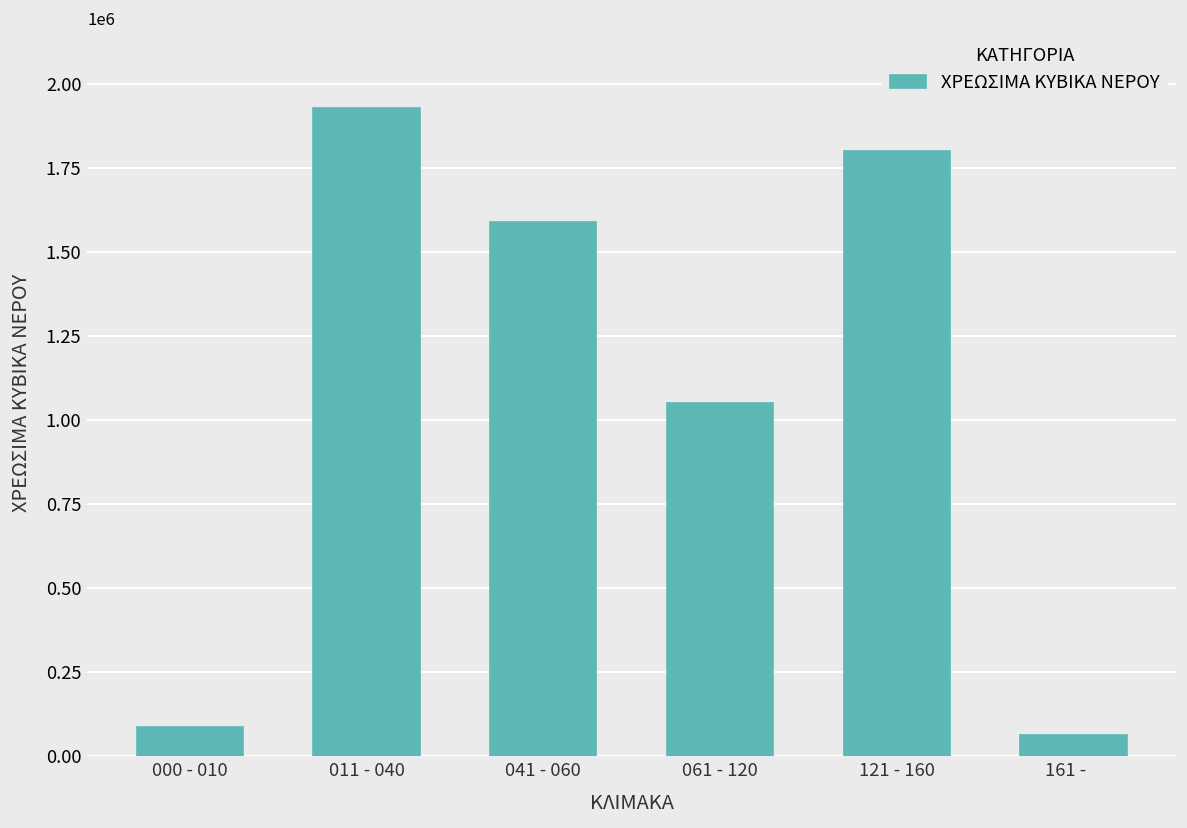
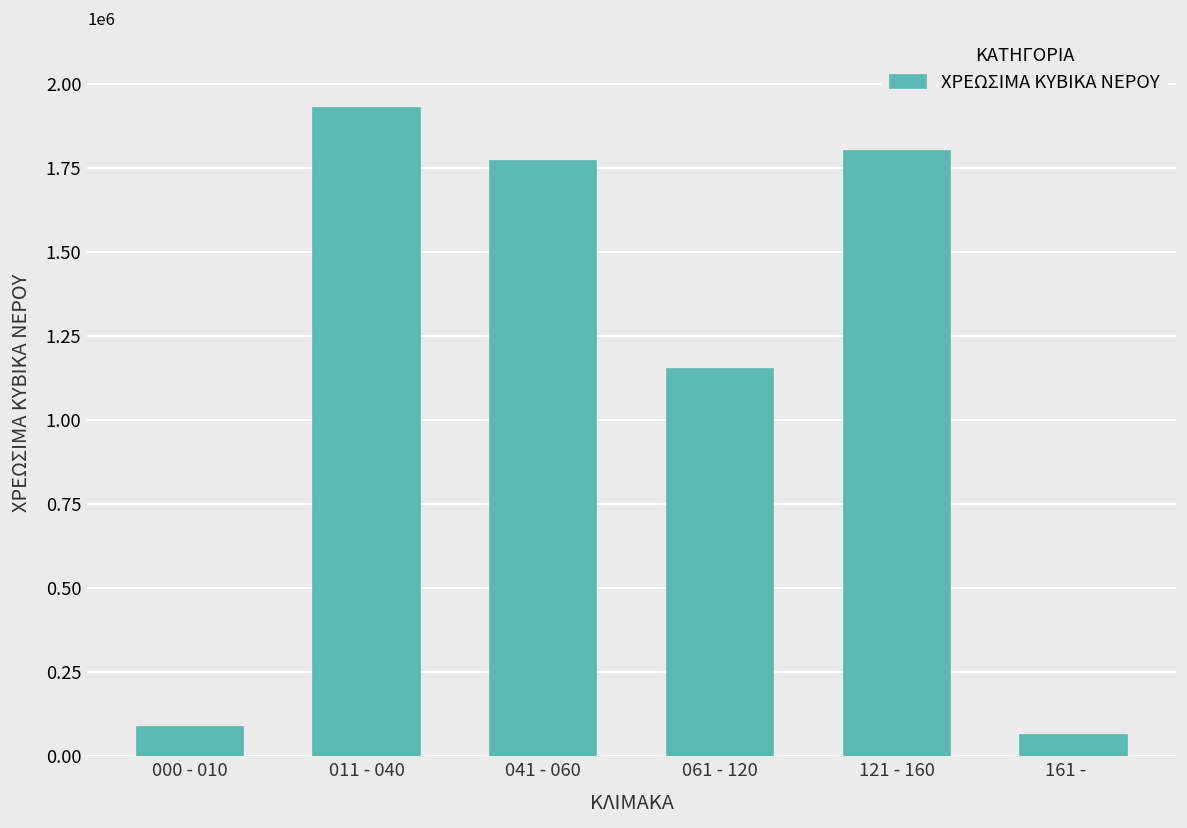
041 - 060: 1590000 -> 1770000
061 - 120: 1050000 -> 1150000
